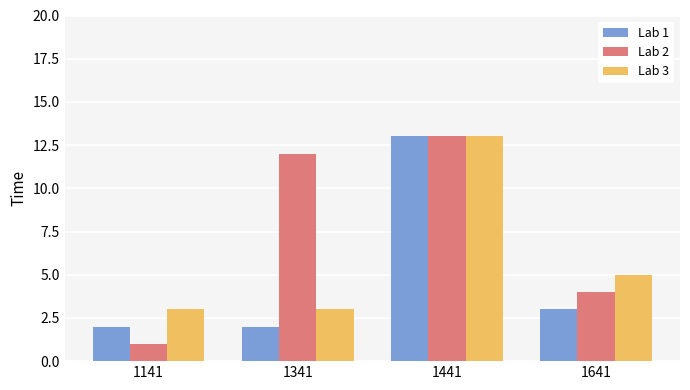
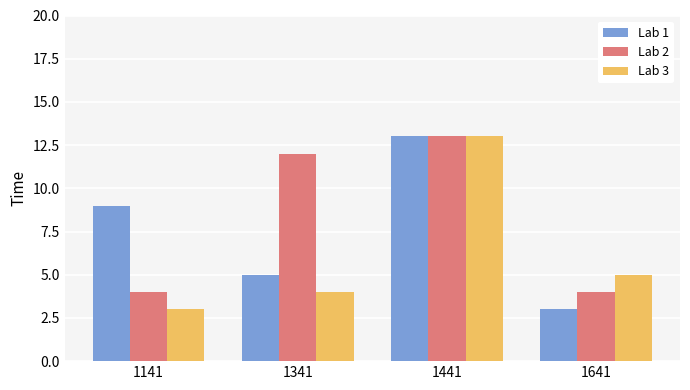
Lab 1, 1141: 2 -> 9
Lab 2, 1141: 1 -> 4
Lab 1, 1341: 2 -> 5
Lab 3, 1341: 3 -> 4
